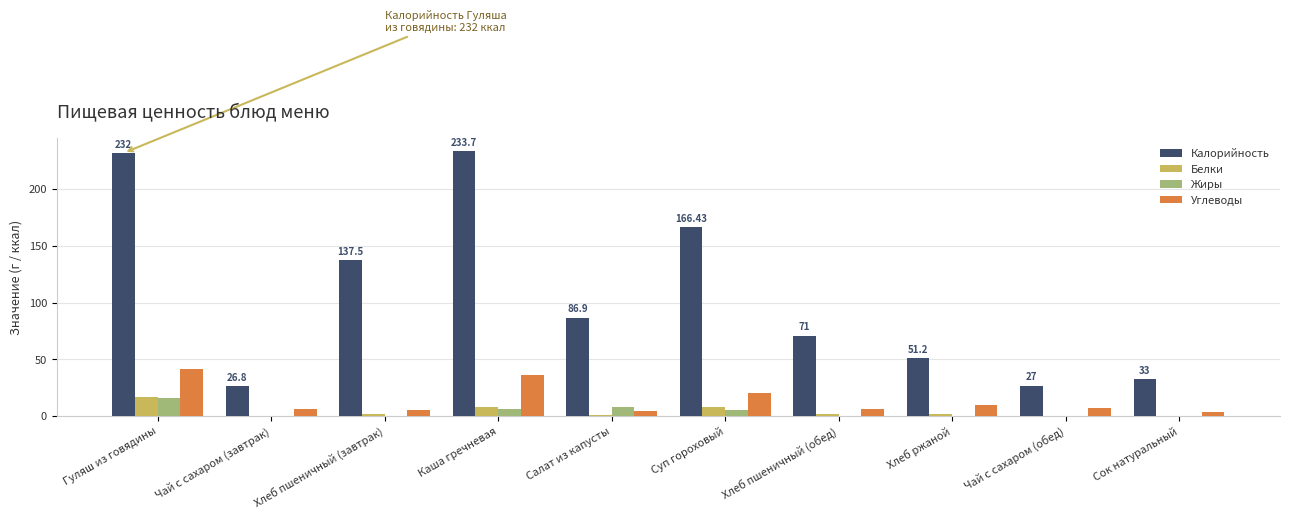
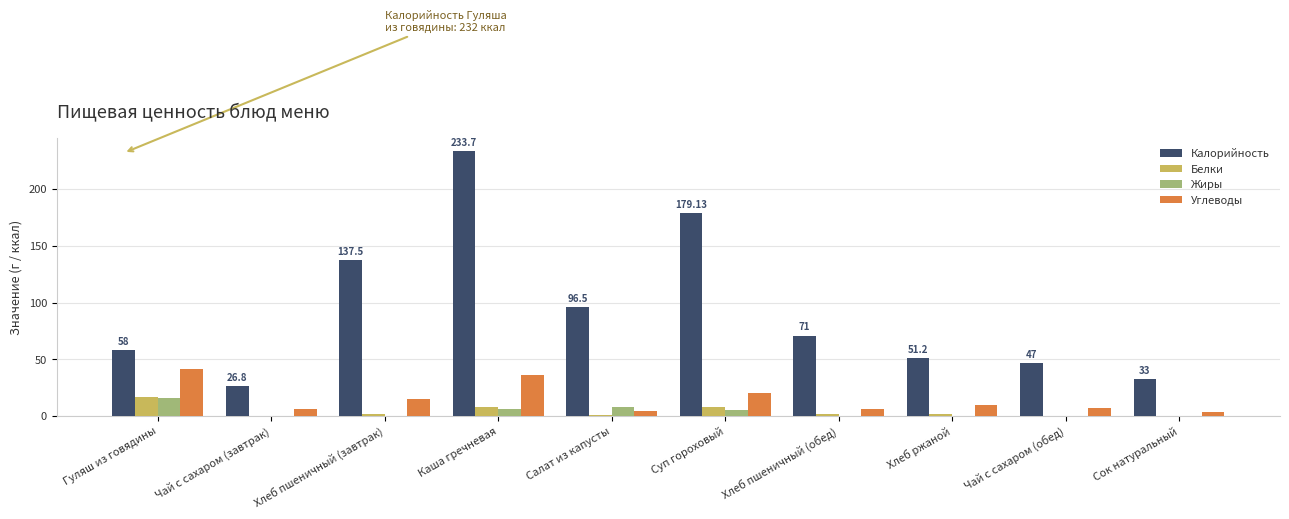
Калорийность, Гуляш из говядины: 232 -> 58
Углеводы, Хлеб пшеничный (завтрак): 6 -> 15
Калорийность, Салат из капусты: 86.9 -> 96.5
Калорийность, Суп гороховый: 166.43 -> 179.13
Калорийность, Чай с сахаром (обед): 27 -> 47
